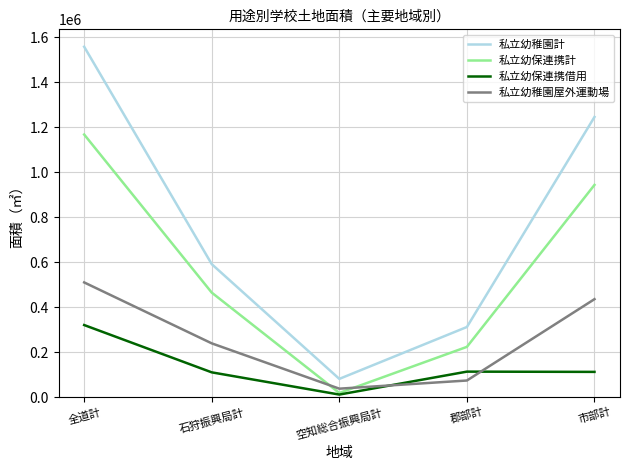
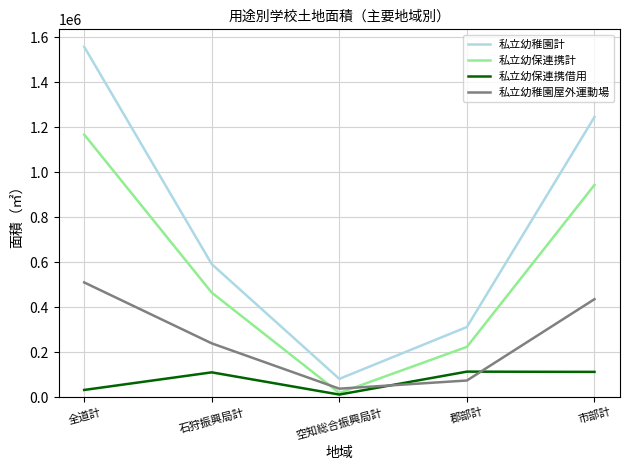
私立幼保連携借用, 全道計: 320000 -> 30000
